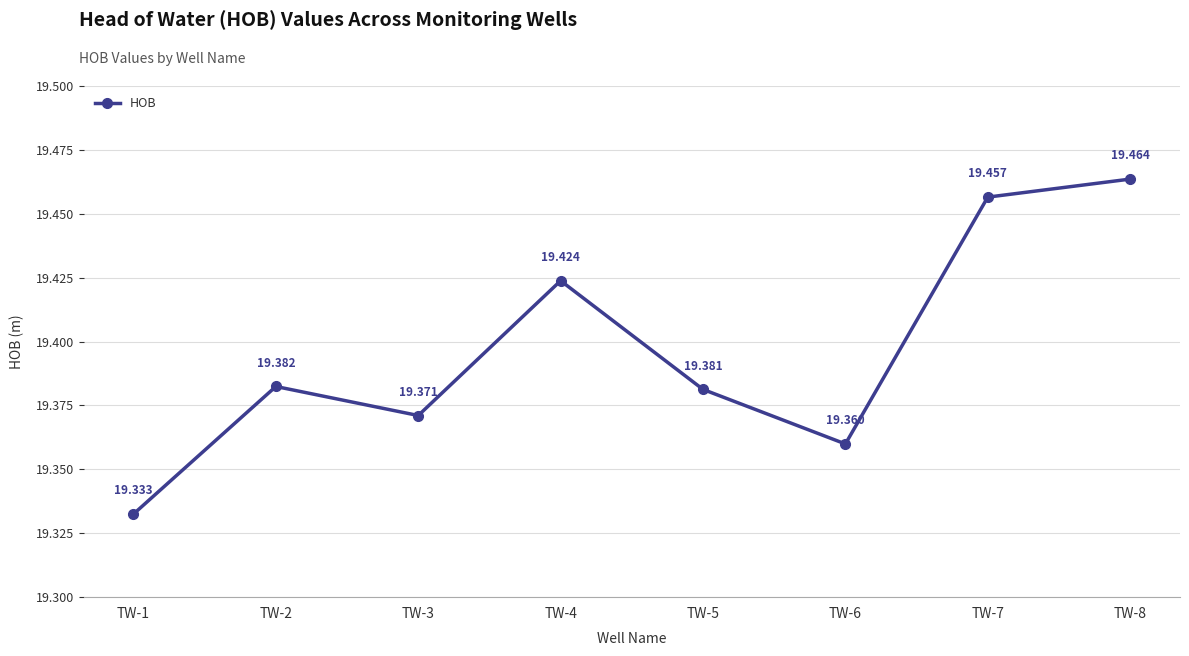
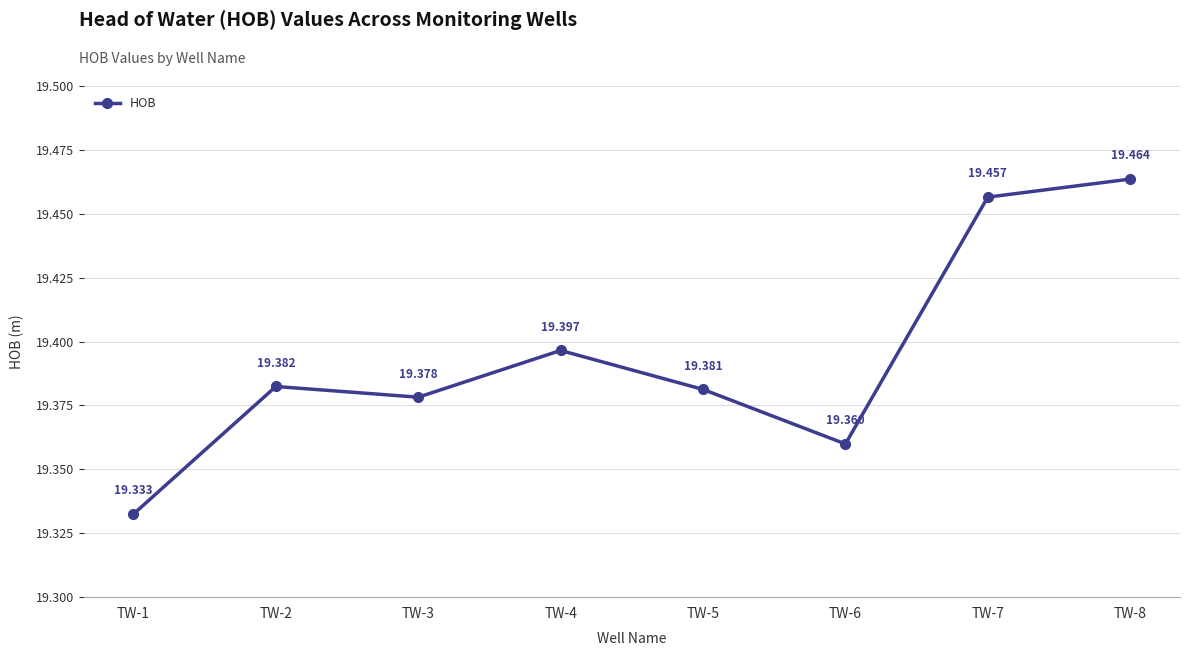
TW-3: 19.371 -> 19.378
TW-4: 19.424 -> 19.397
